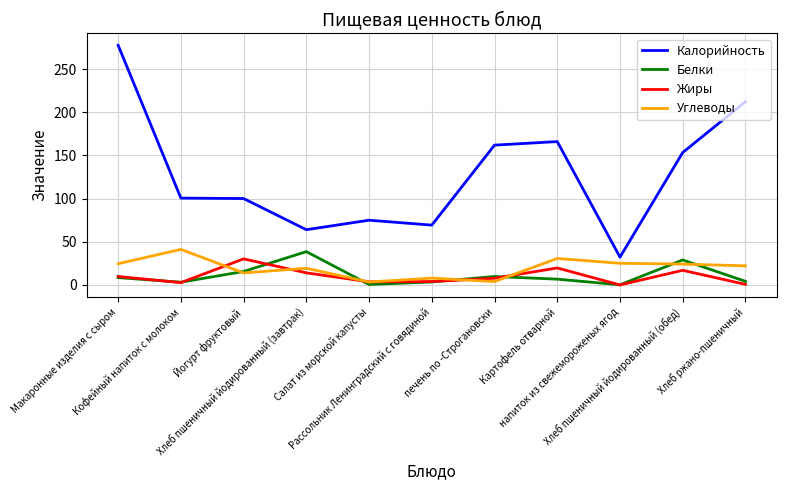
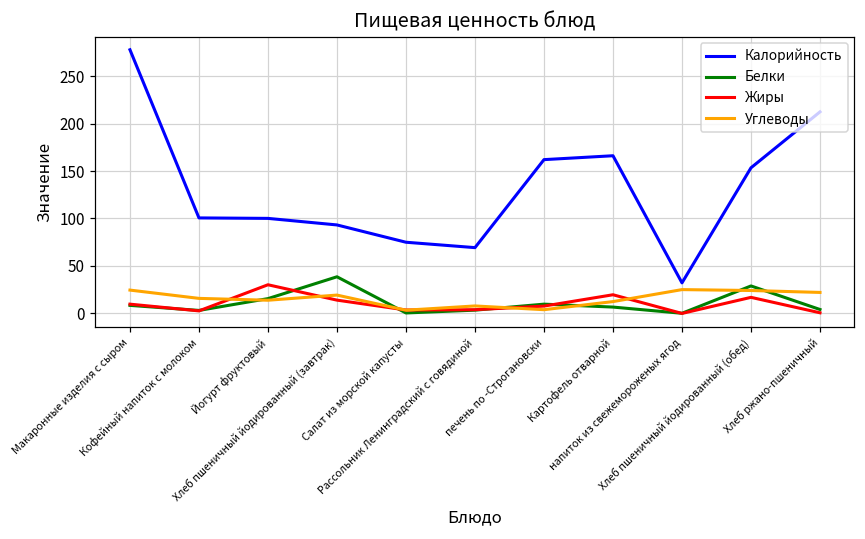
Углеводы, Кофейный напиток с молоком: 40 -> 20
Калорийность, Хлеб пшеничный йодированный (завтрак): 60 -> 90
Углеводы, Картофель отварной: 30 -> 10
